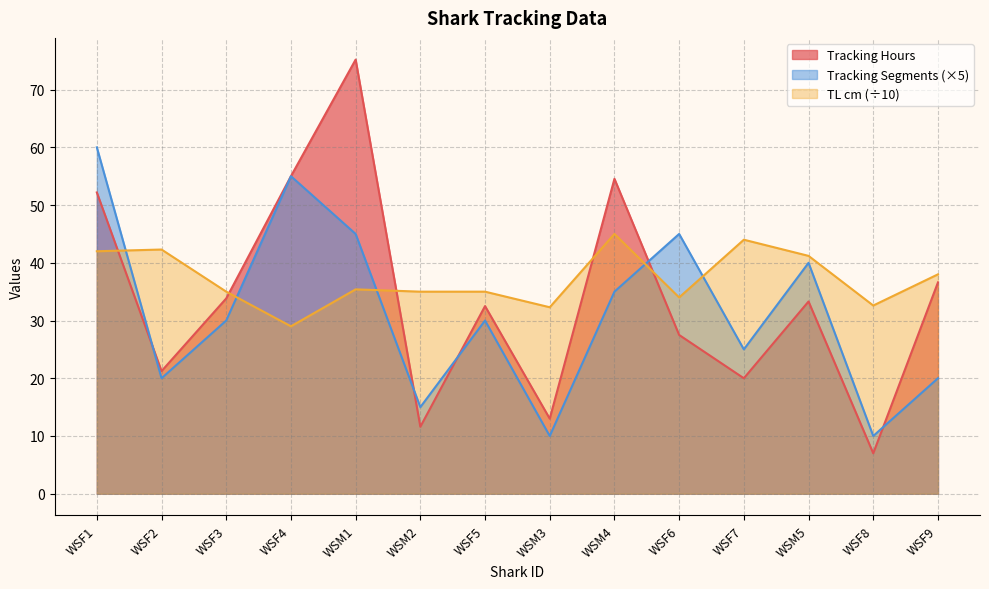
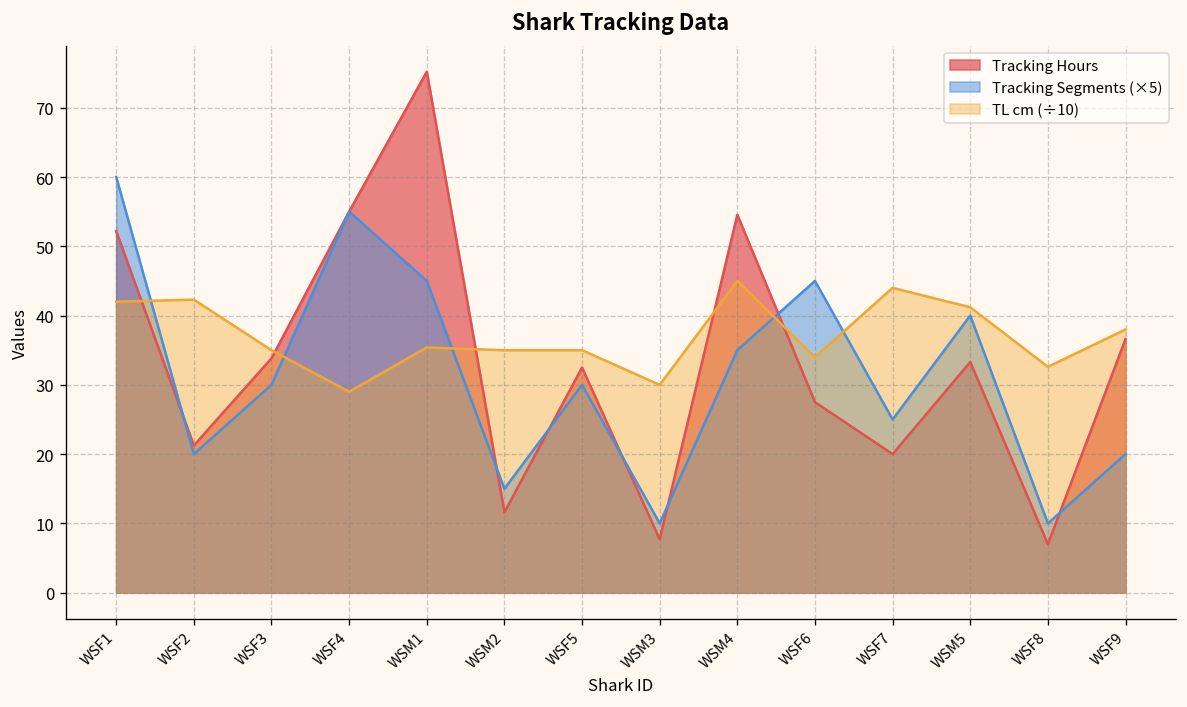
Tracking Hours, WSM3: 13 -> 8
TL cm (÷10), WSM3: 32 -> 30
